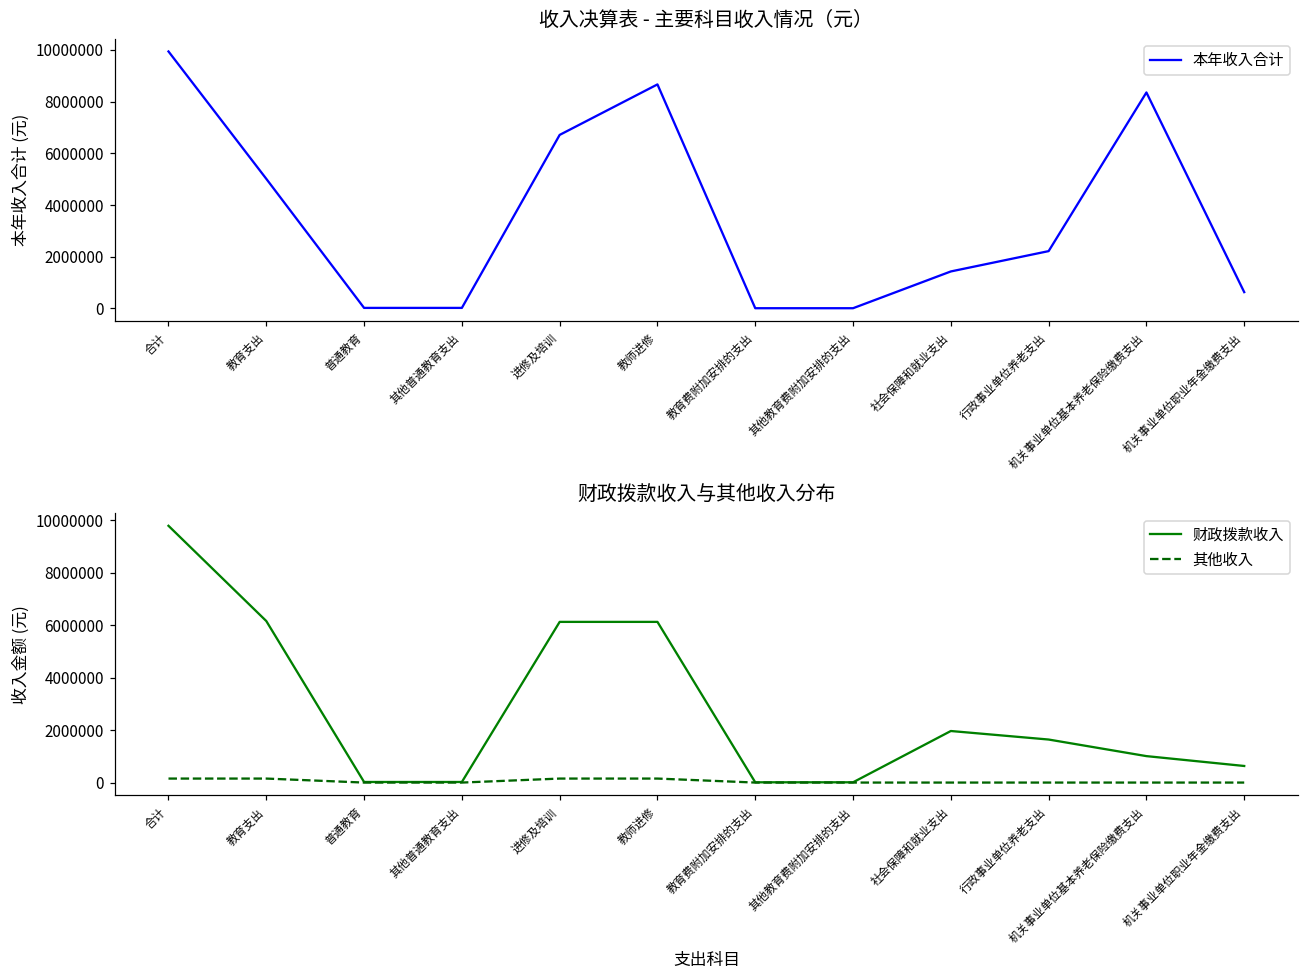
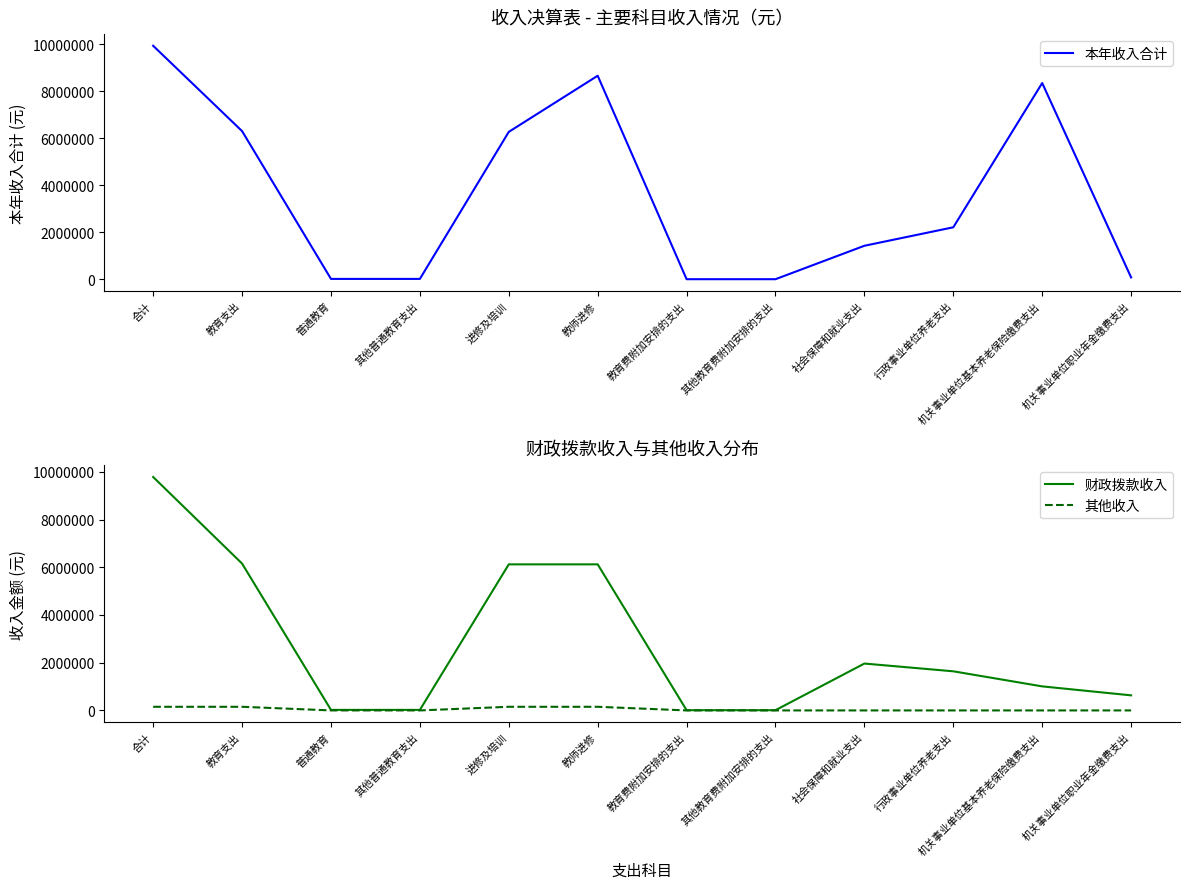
收入决算表 - 主要科目收入情况（元）, 教育支出: 5000000 -> 6300000
收入决算表 - 主要科目收入情况（元）, 进修及培训: 6700000 -> 6300000
收入决算表 - 主要科目收入情况（元）, 机关事业单位职业年金缴费支出: 600000 -> 100000
